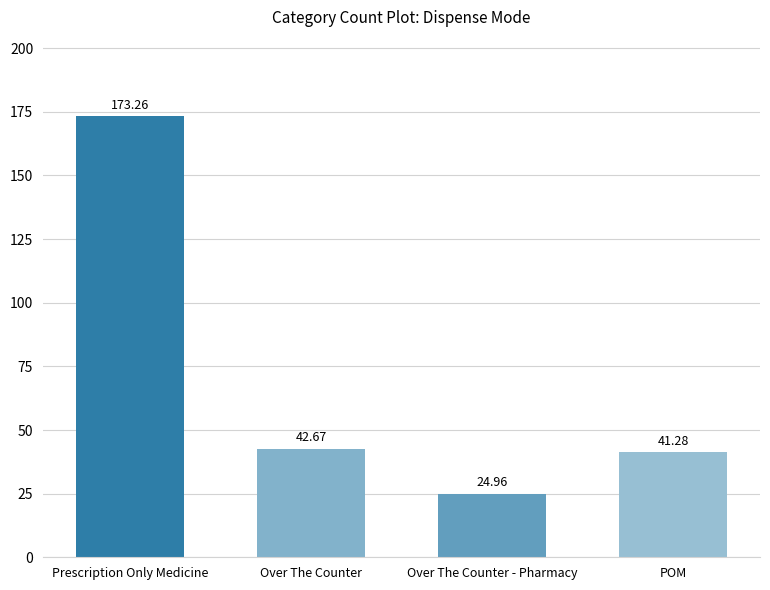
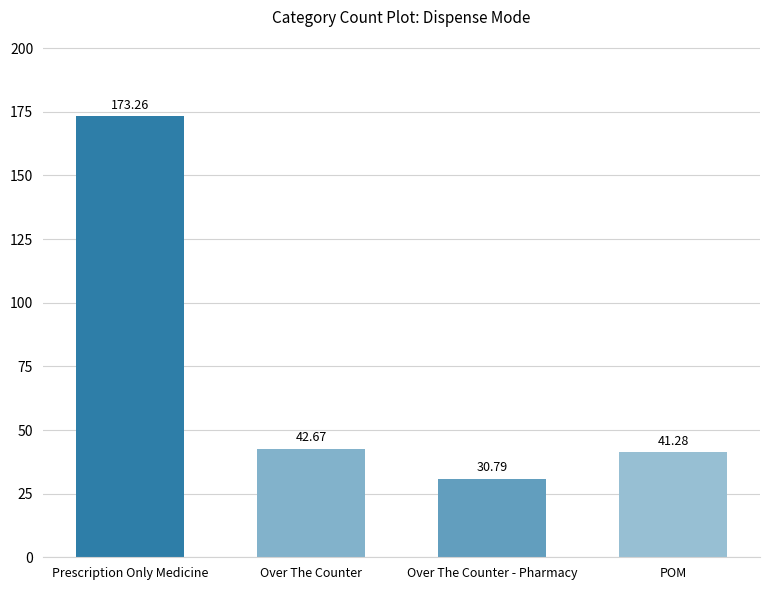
Over The Counter - Pharmacy: 24.96 -> 30.79
